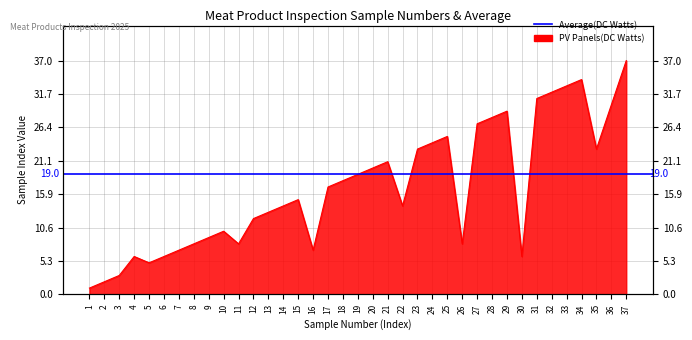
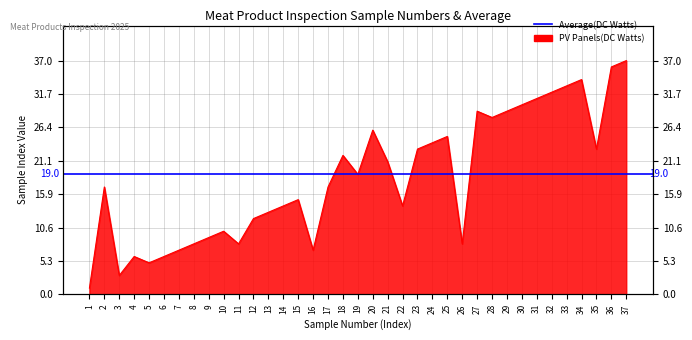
2: 2 -> 17
18: 18 -> 22
20: 20 -> 26
27: 27 -> 29
30: 6 -> 30
36: 30 -> 36
